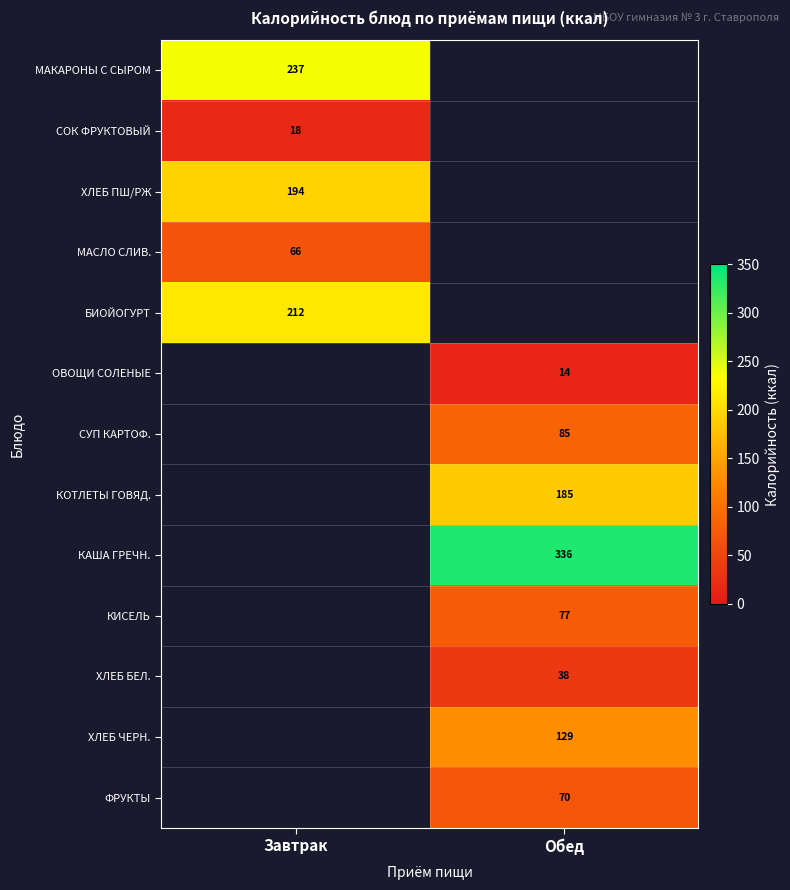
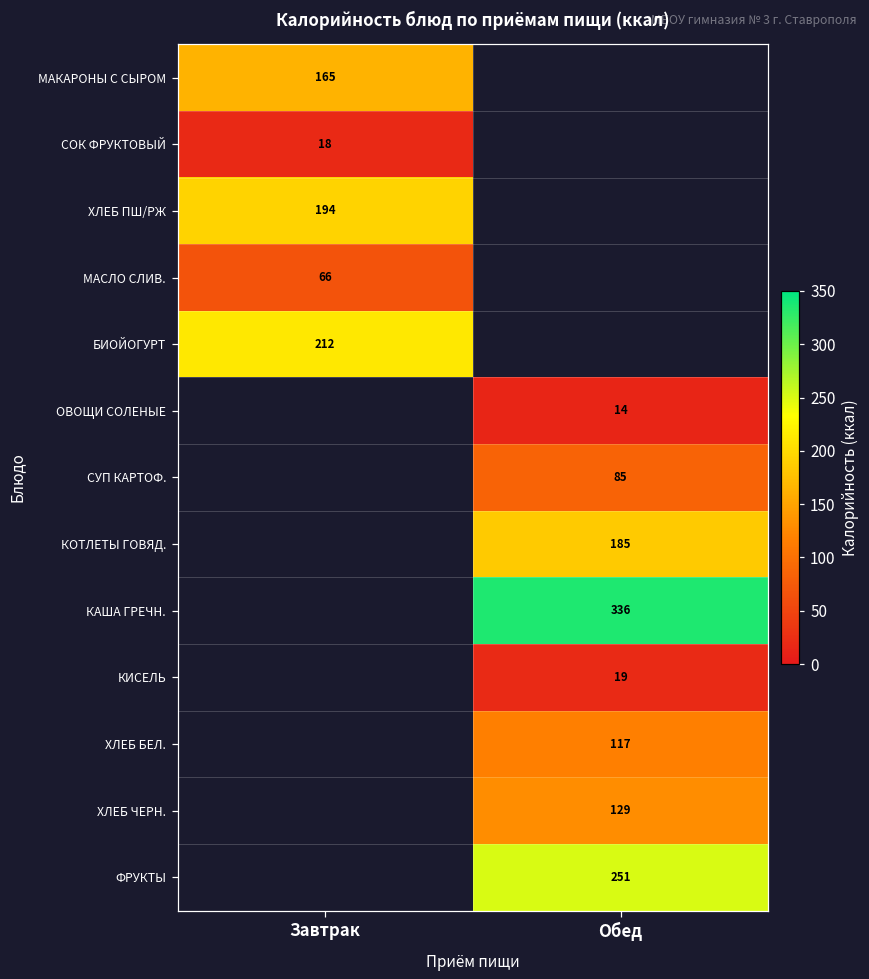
МАКАРОНЫ С СЫРОМ, Завтрак: 237 -> 165
КИСЕЛЬ, Обед: 77 -> 19
ХЛЕБ БЕЛ., Обед: 38 -> 117
ФРУКТЫ, Обед: 70 -> 251
